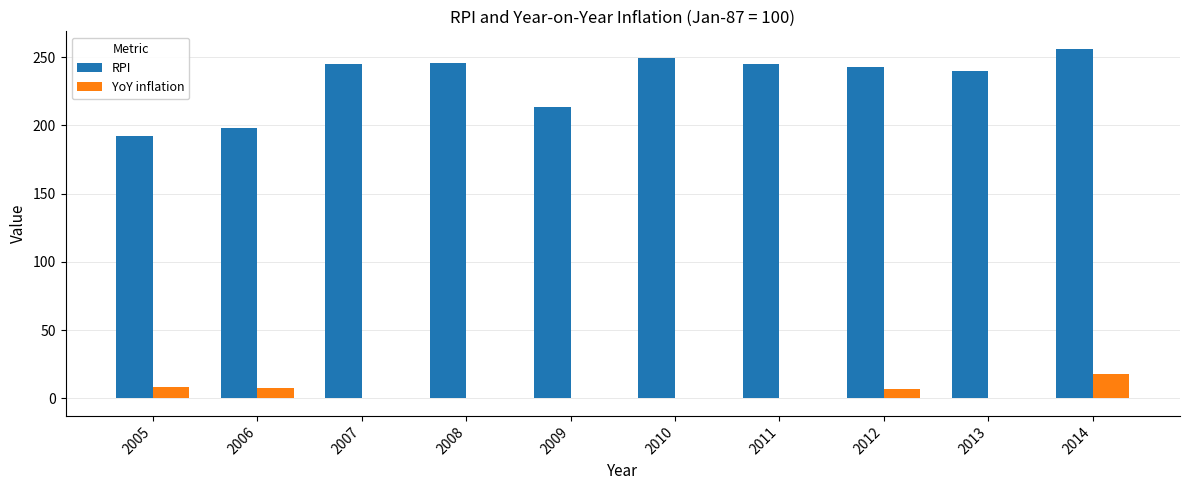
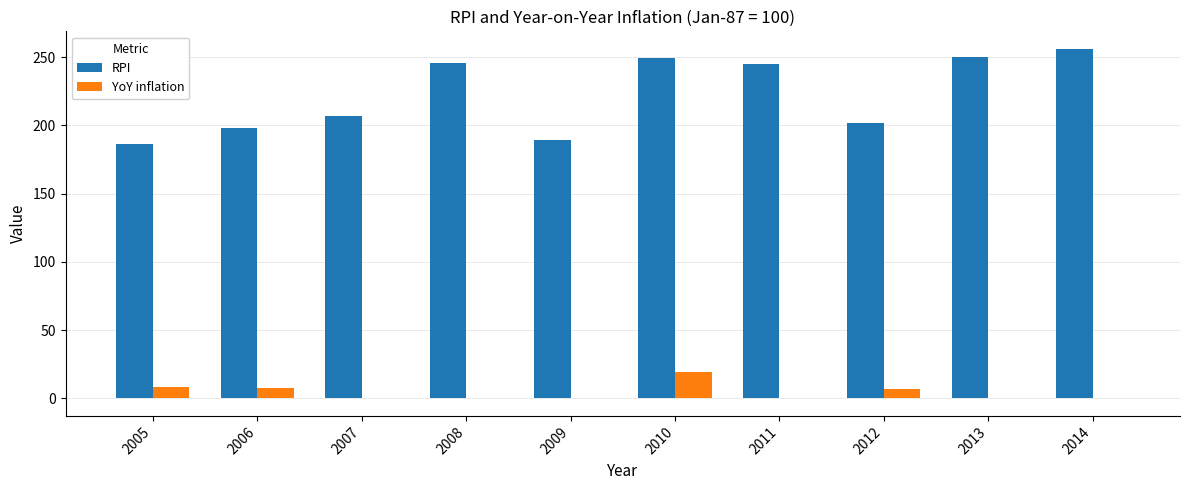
RPI, 2005: 192 -> 186
RPI, 2007: 245 -> 207
RPI, 2009: 214 -> 189
YoY inflation, 2010: 0 -> 19
RPI, 2012: 243 -> 202
RPI, 2013: 240 -> 250
YoY inflation, 2014: 18 -> 0
